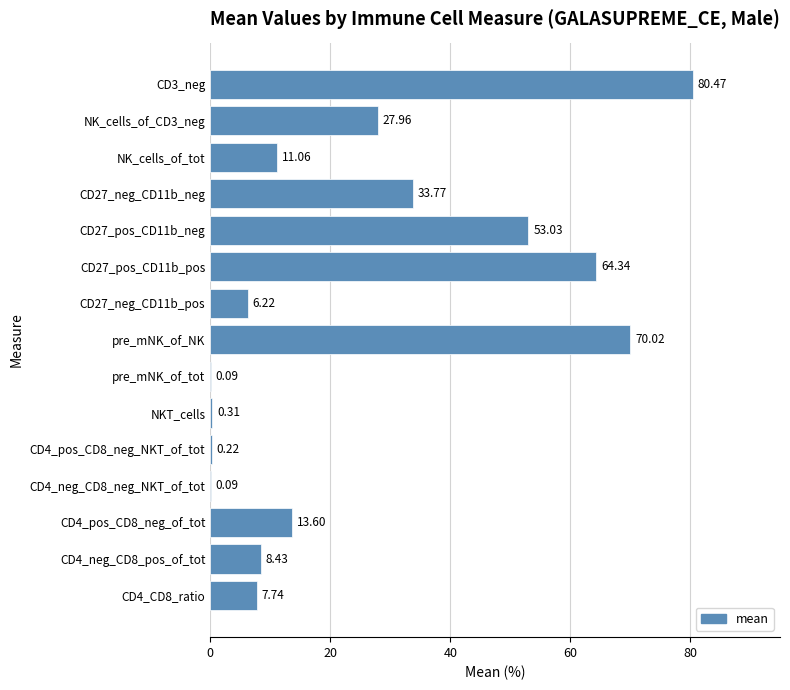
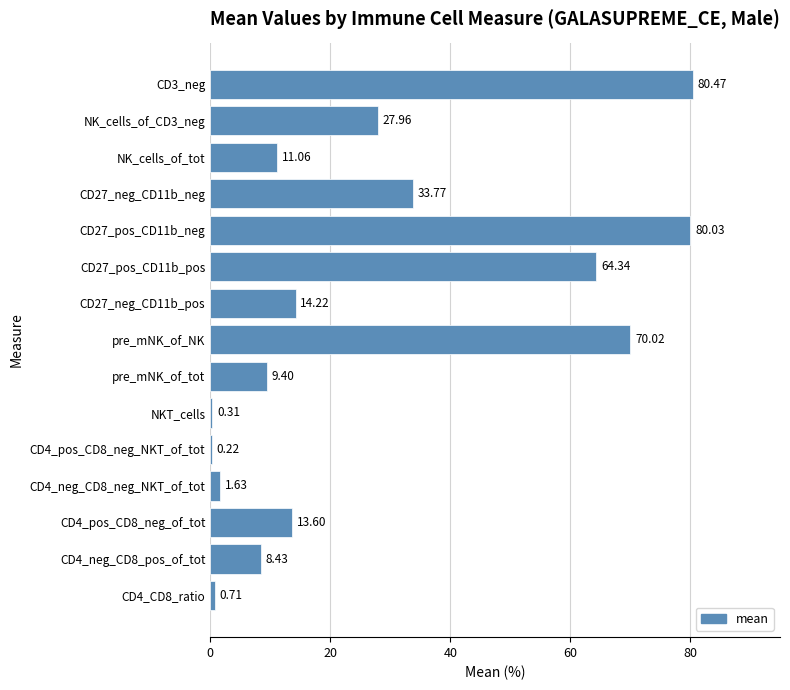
CD27_pos_CD11b_neg: 53.03 -> 80.03
CD27_neg_CD11b_pos: 6.22 -> 14.22
pre_mNK_of_tot: 0.09 -> 9.40
CD4_neg_CD8_neg_NKT_of_tot: 0.09 -> 1.63
CD4_CD8_ratio: 7.74 -> 0.71
